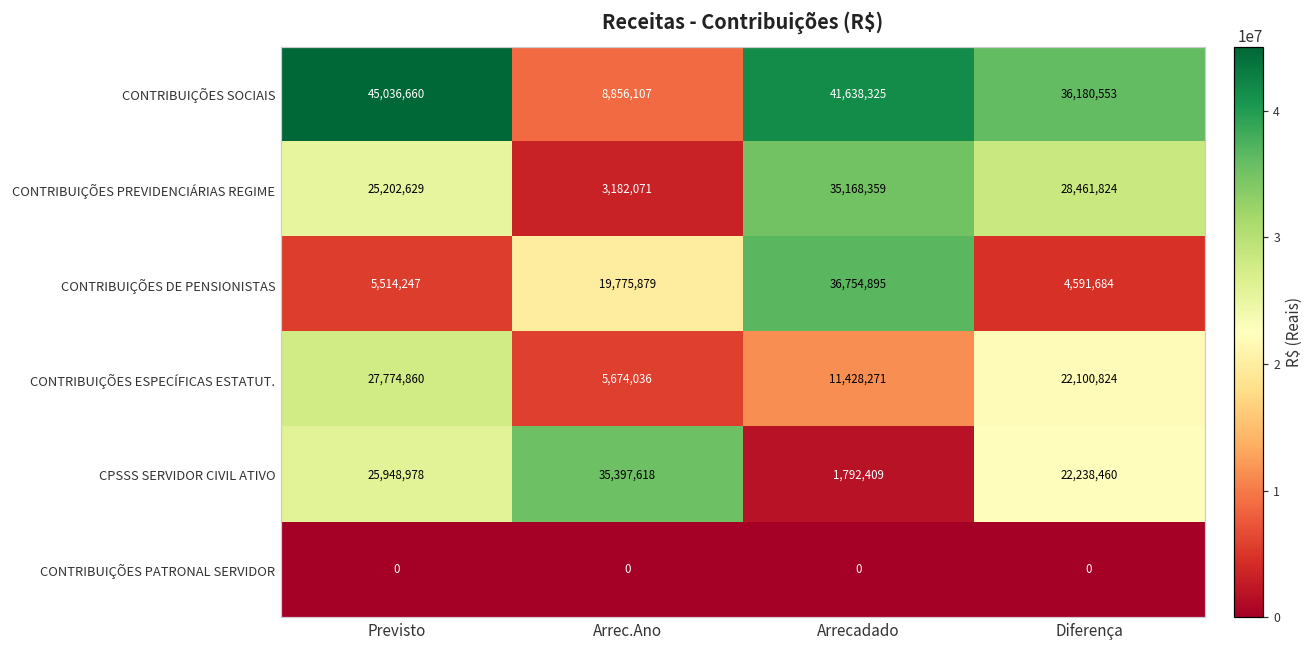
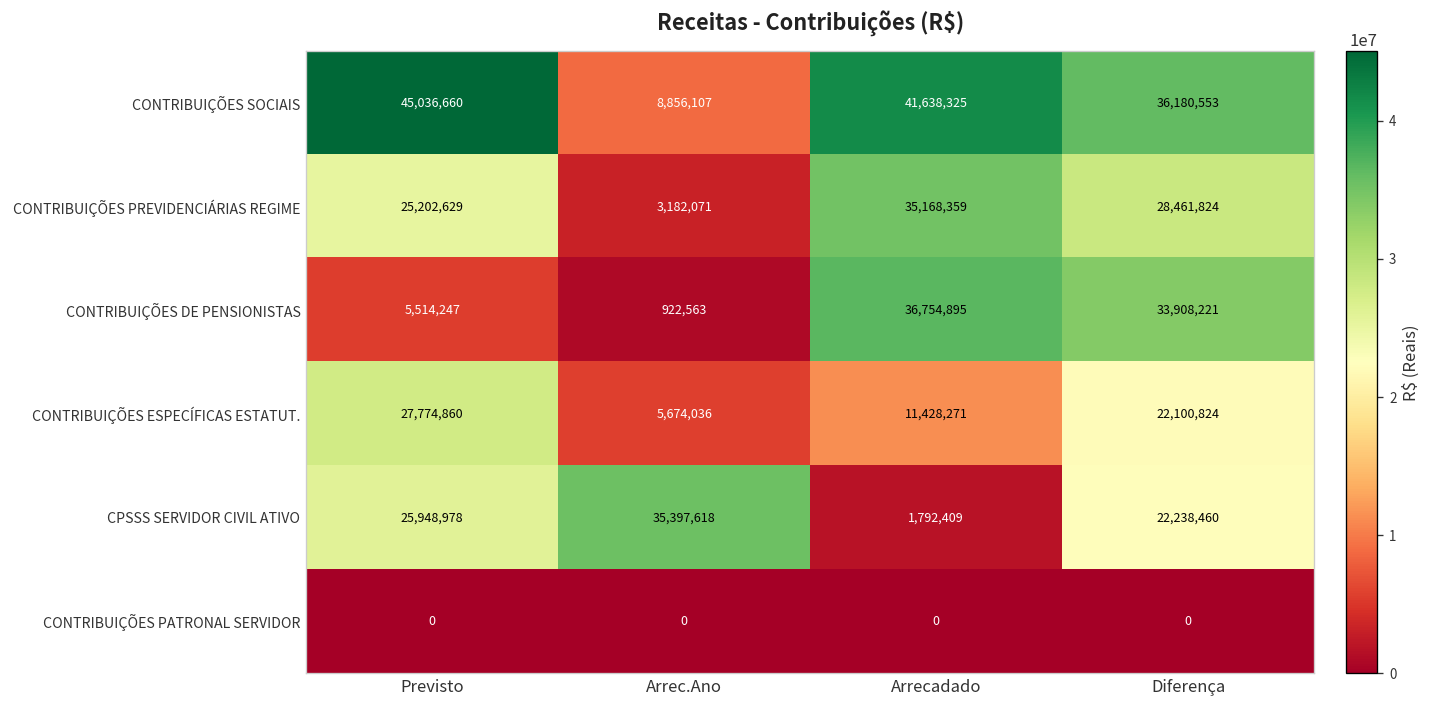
CONTRIBUIÇÕES DE PENSIONISTAS, Arrec.Ano: 19,775,879 -> 922,563
CONTRIBUIÇÕES DE PENSIONISTAS, Diferença: 4,591,684 -> 33,908,221
